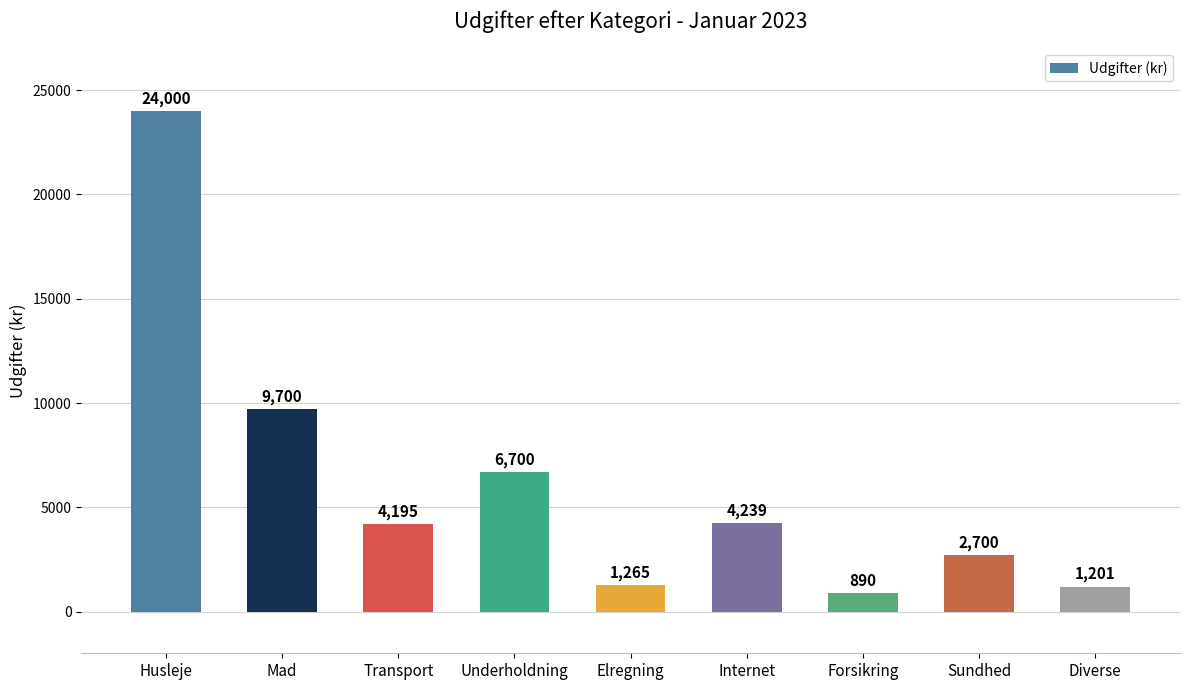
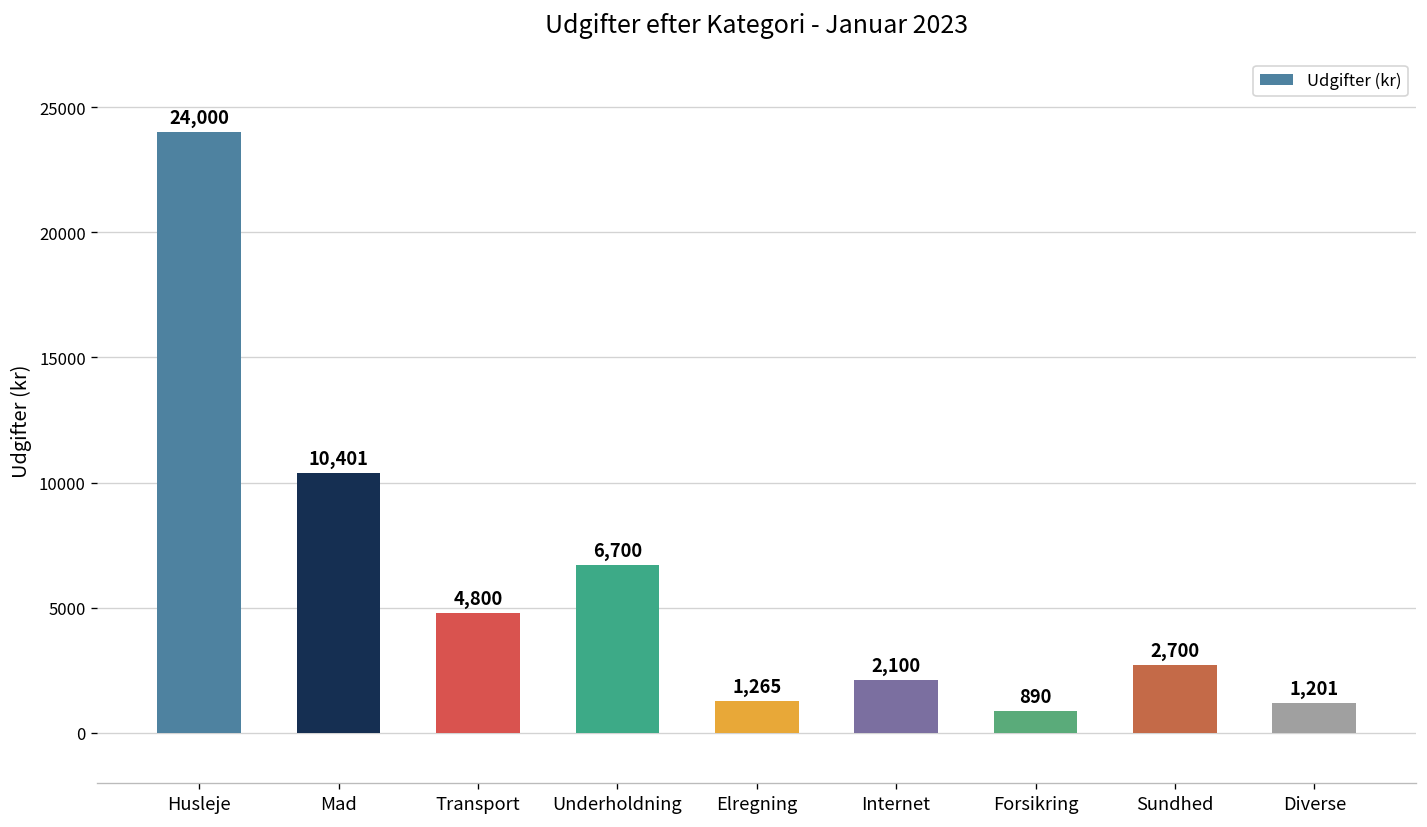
Mad: 9,700 -> 10,401
Transport: 4,195 -> 4,800
Internet: 4,239 -> 2,100
